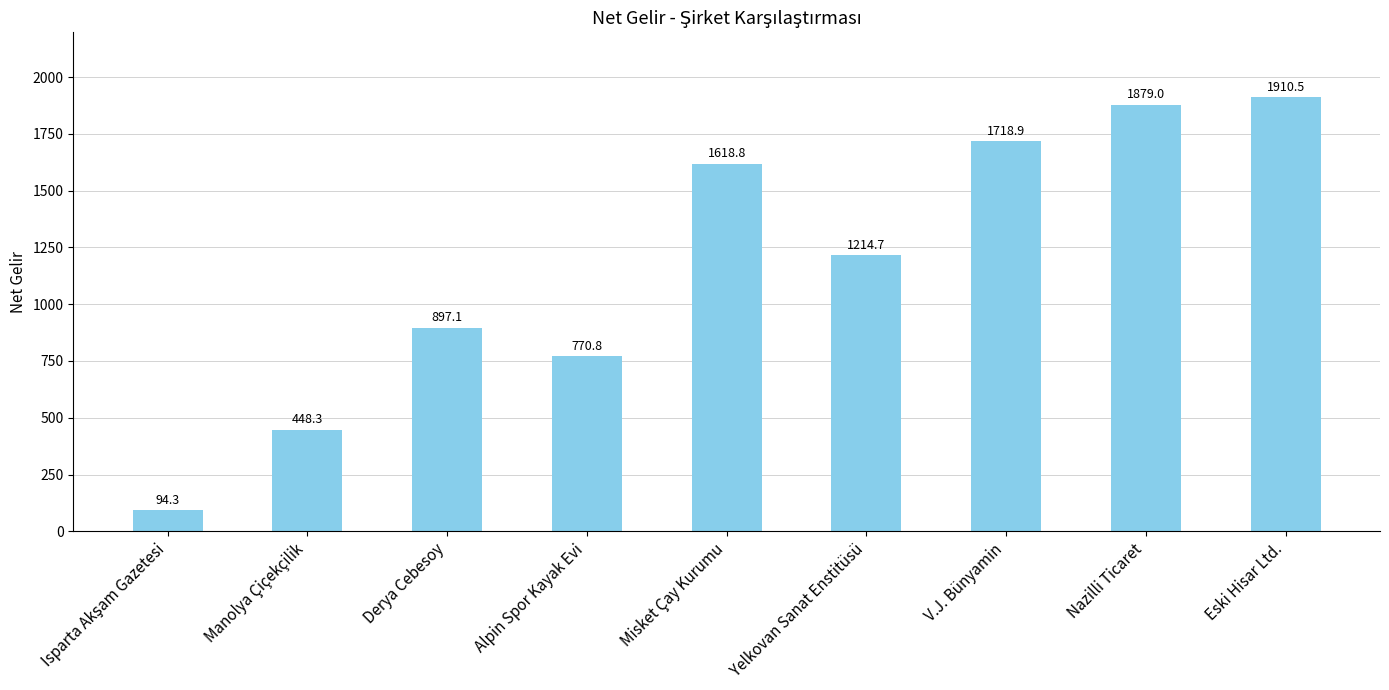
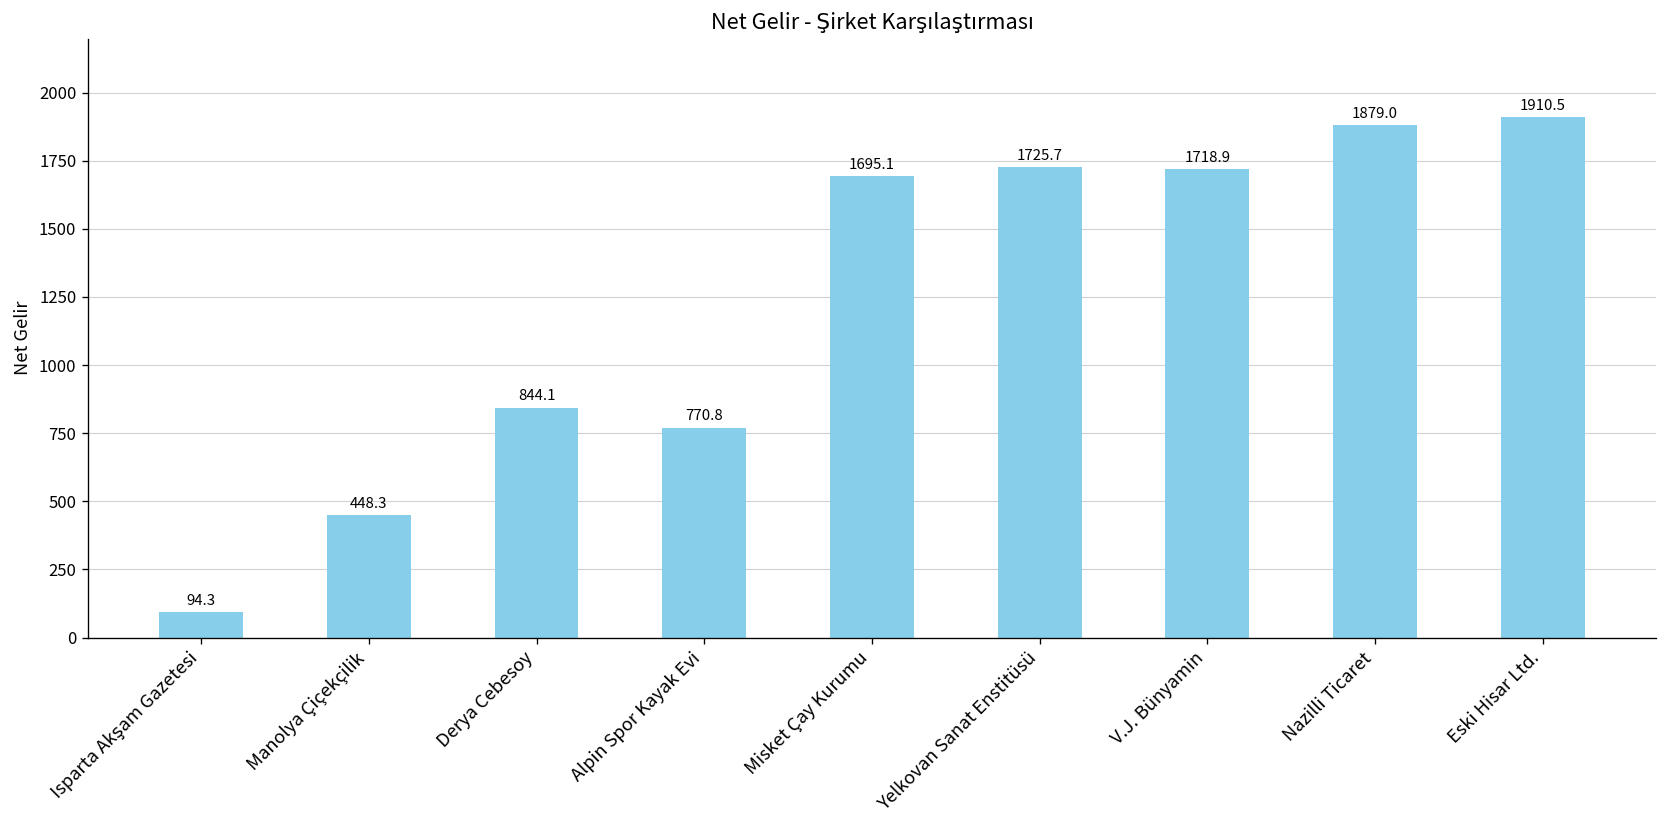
Derya Cebesoy: 897.1 -> 844.1
Misket Çay Kurumu: 1618.8 -> 1695.1
Yelkovan Sanat Enstitüsü: 1214.7 -> 1725.7
